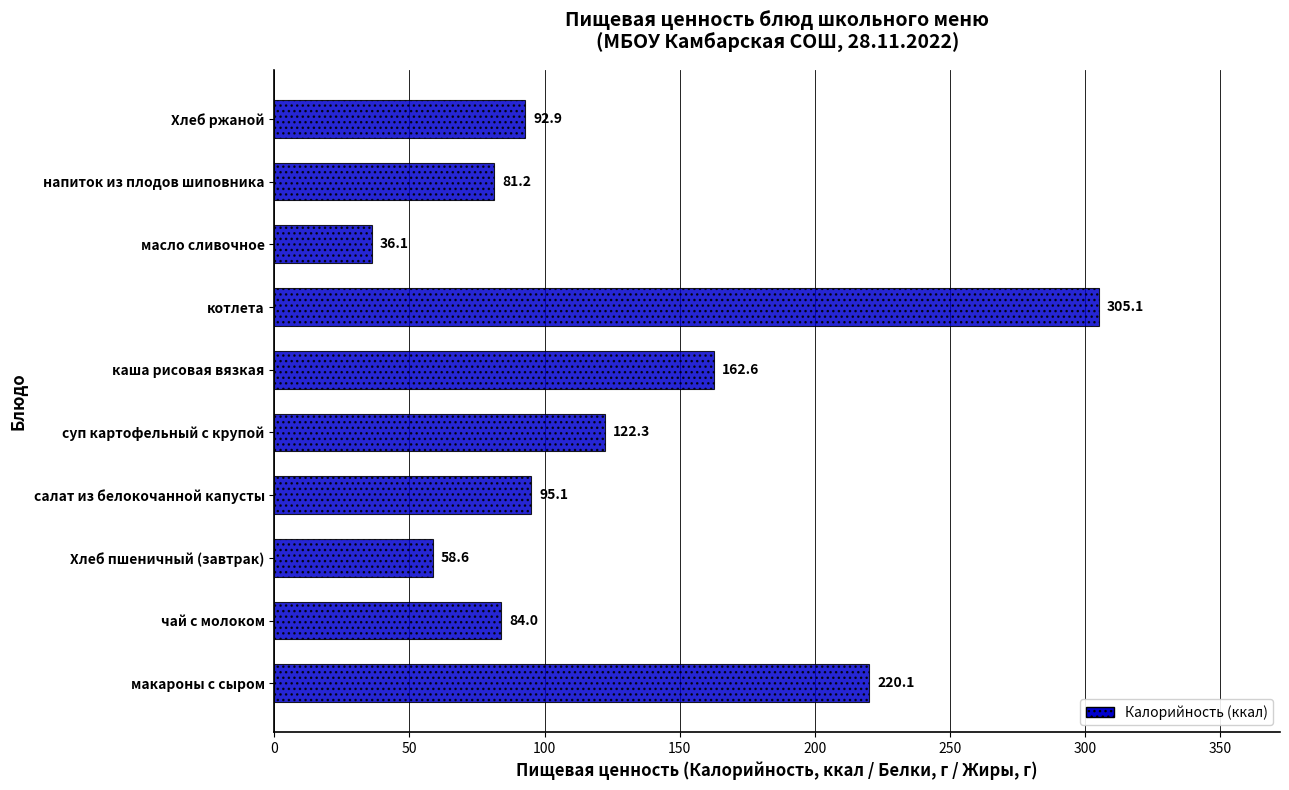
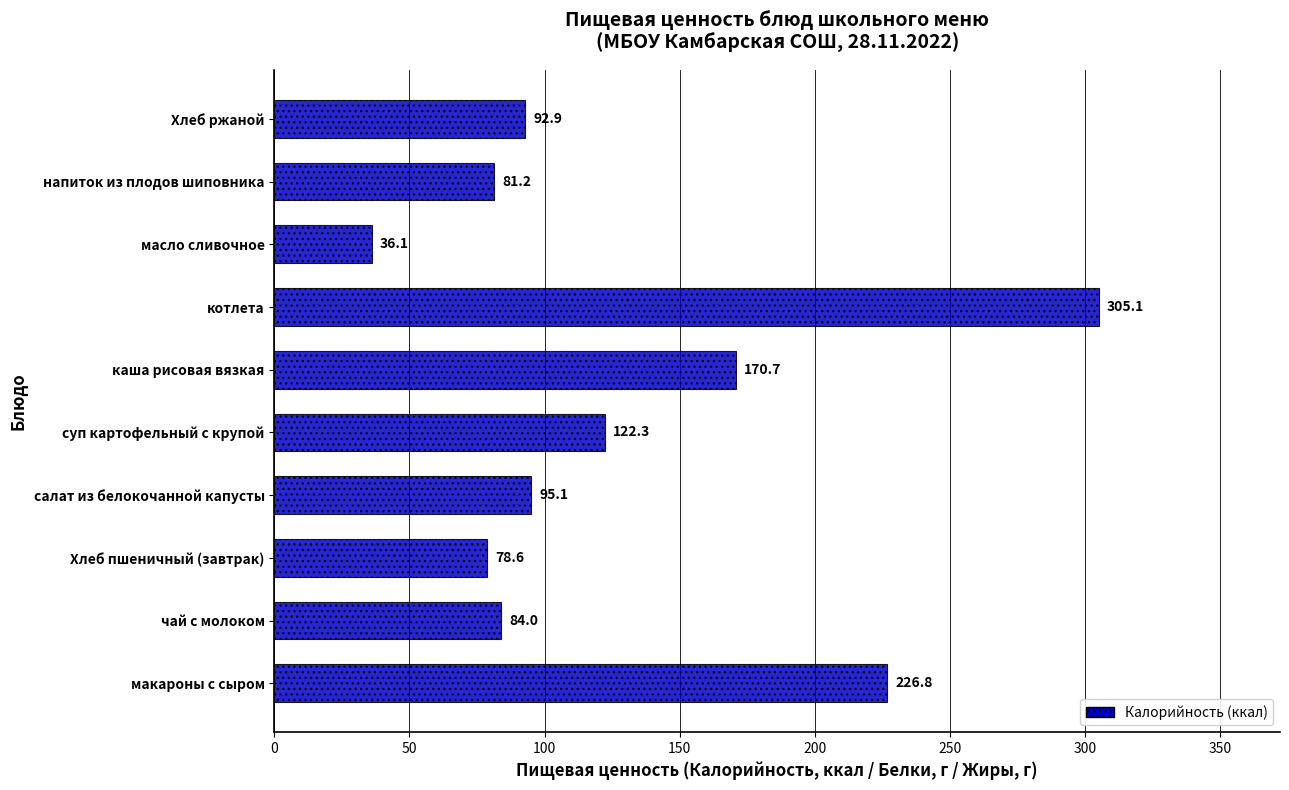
каша рисовая вязкая: 162.6 -> 170.7
Хлеб пшеничный (завтрак): 58.6 -> 78.6
макароны с сыром: 220.1 -> 226.8
